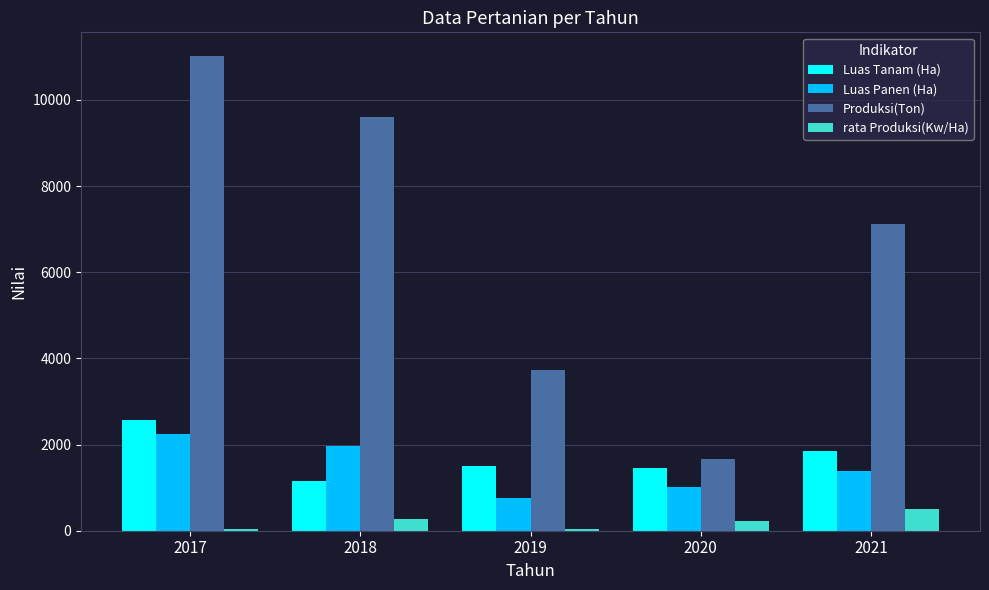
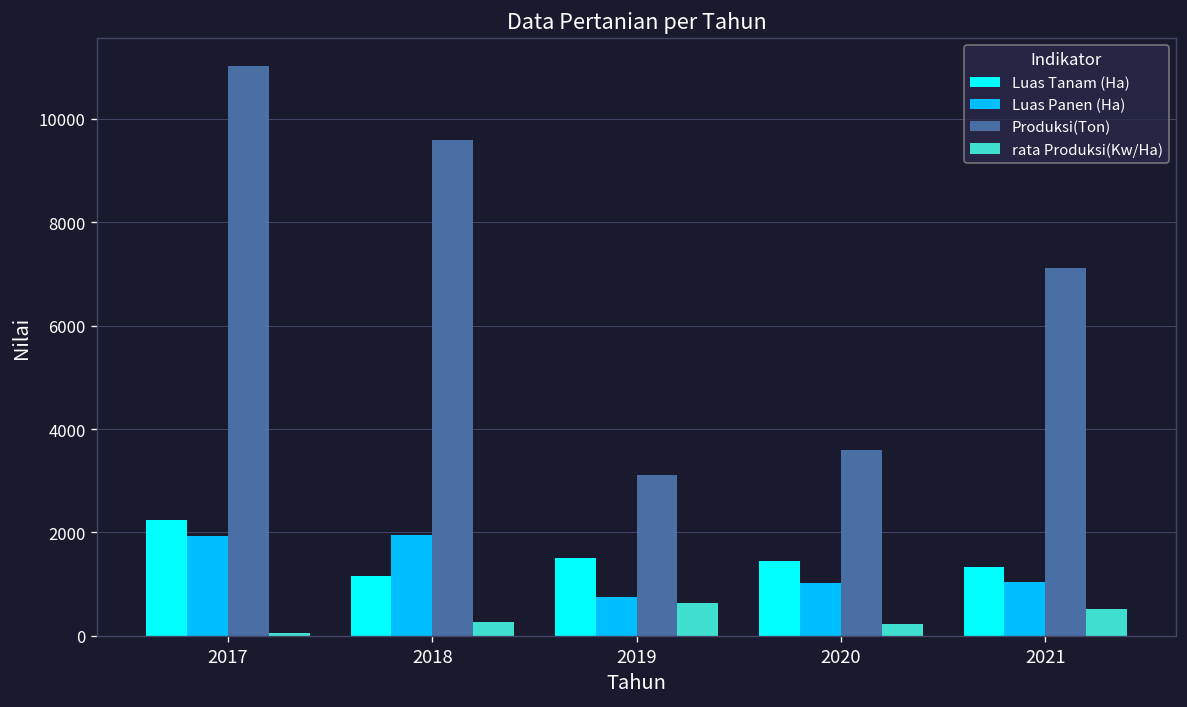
Luas Tanam (Ha), 2017: 2600 -> 2200
Luas Panen (Ha), 2017: 2200 -> 1900
Produksi(Ton), 2019: 3700 -> 3100
rata Produksi(Kw/Ha), 2019: 0 -> 600
Produksi(Ton), 2020: 1700 -> 3600
Luas Tanam (Ha), 2021: 1900 -> 1300
Luas Panen (Ha), 2021: 1400 -> 1000
